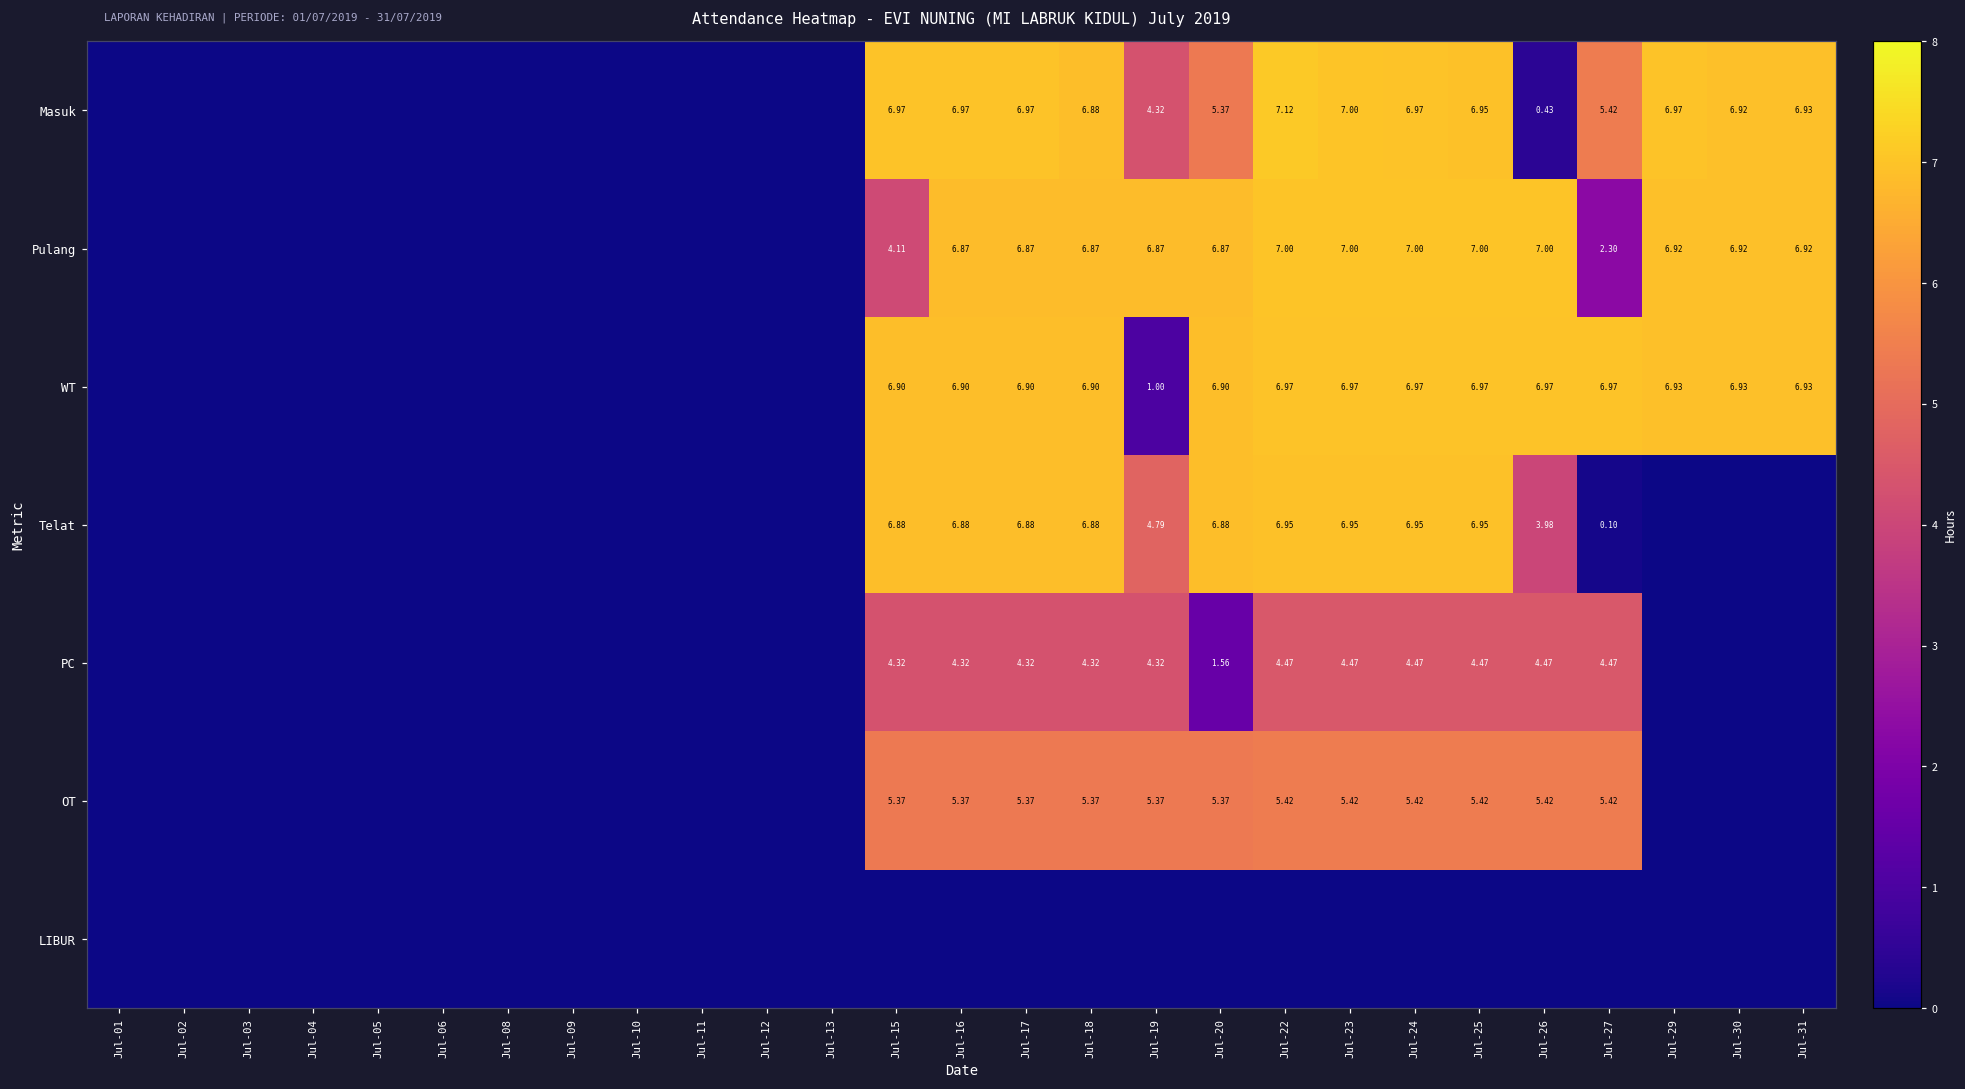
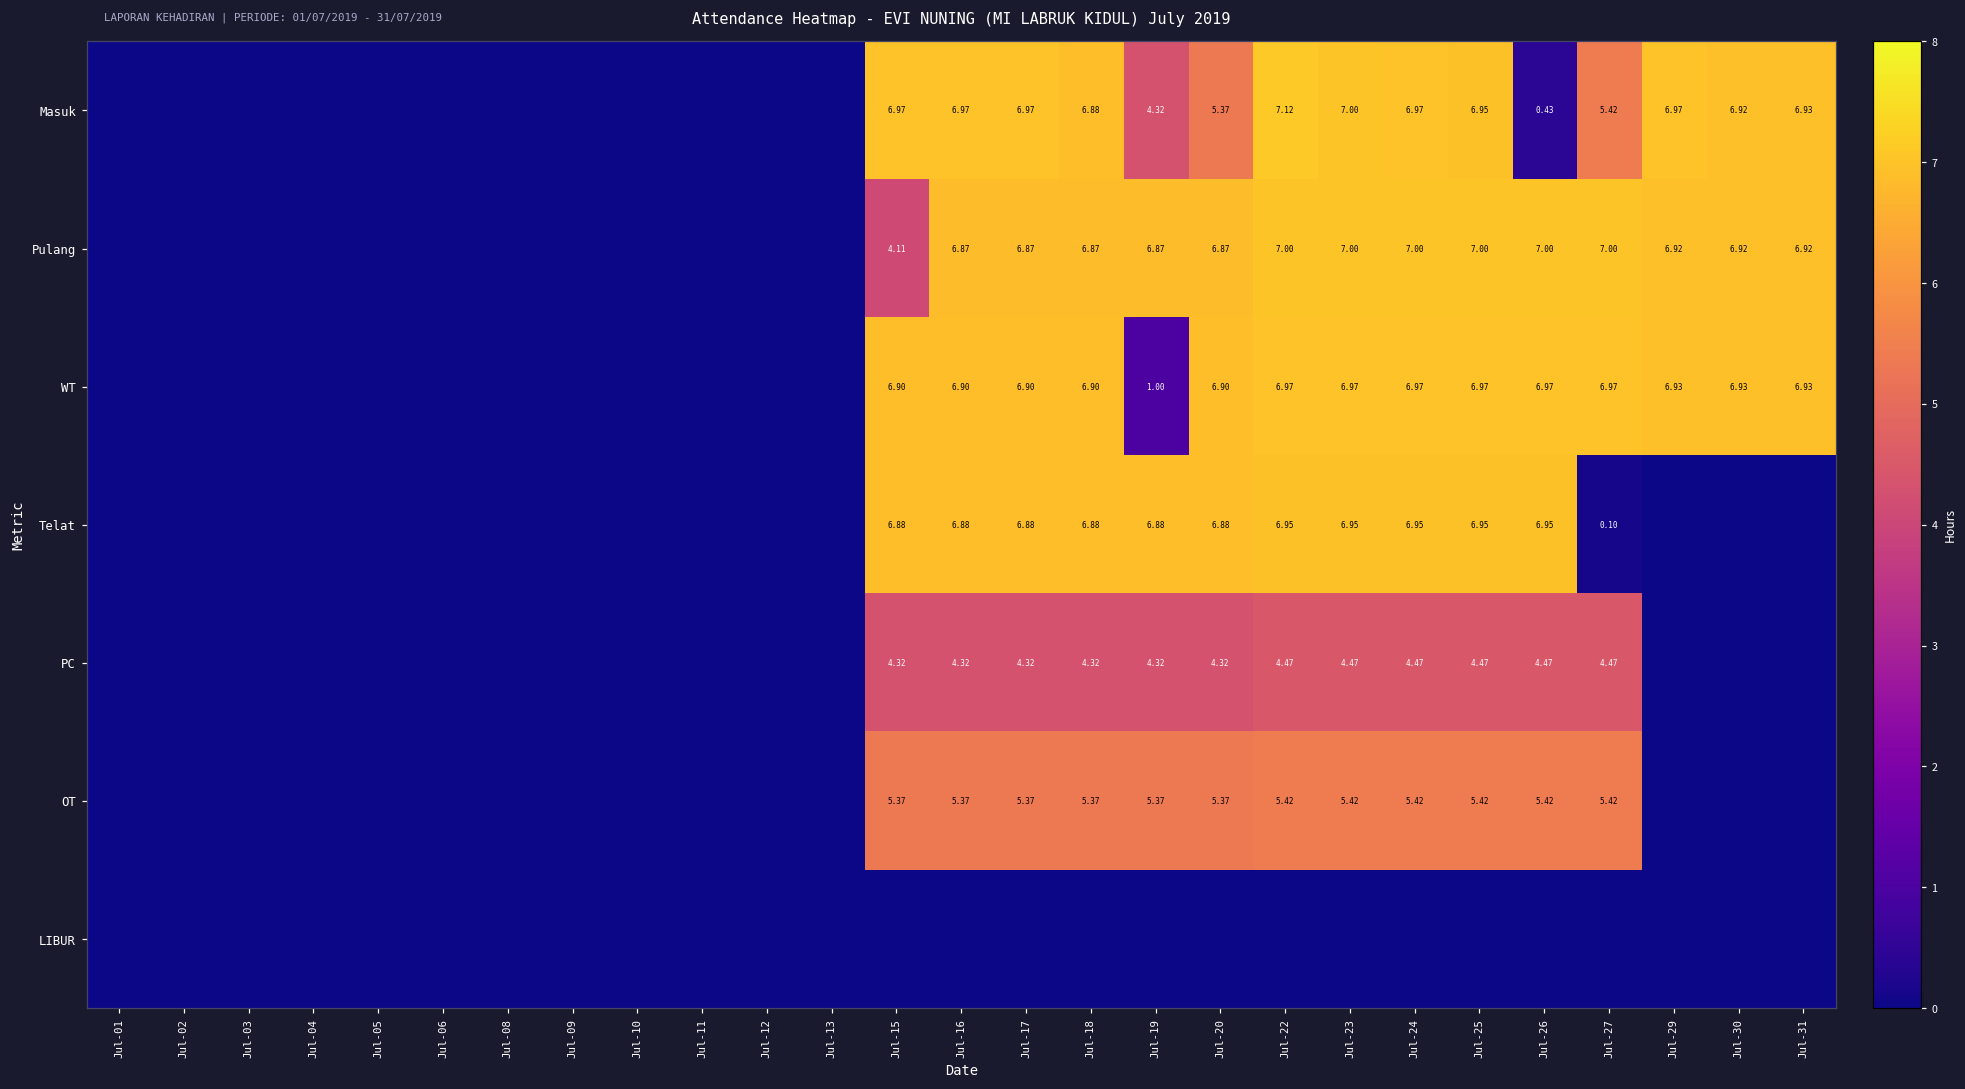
Pulang, Jul-27: 2.30 -> 7.00
Telat, Jul-19: 4.79 -> 6.88
Telat, Jul-26: 3.98 -> 6.95
PC, Jul-20: 1.56 -> 4.32
